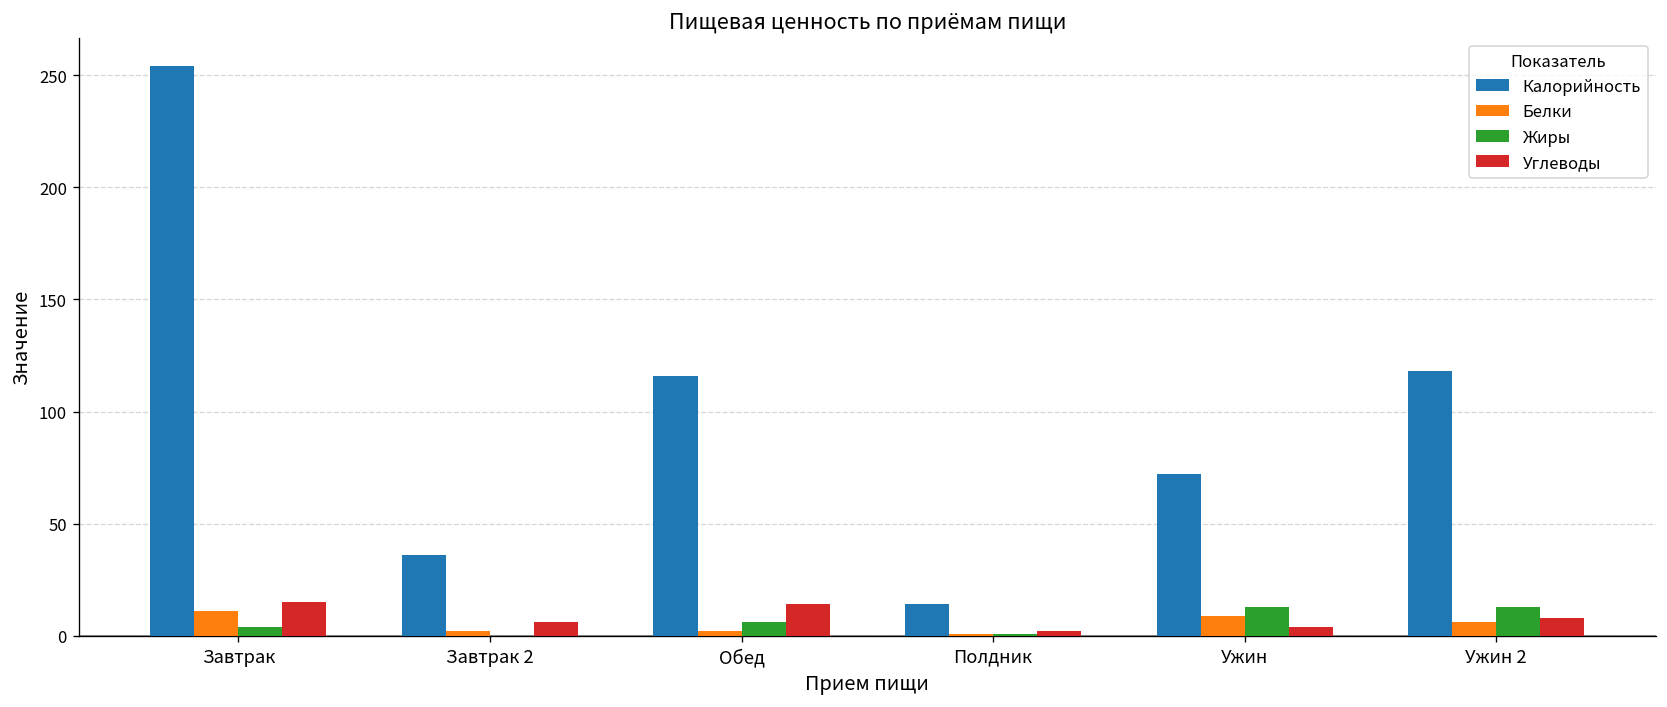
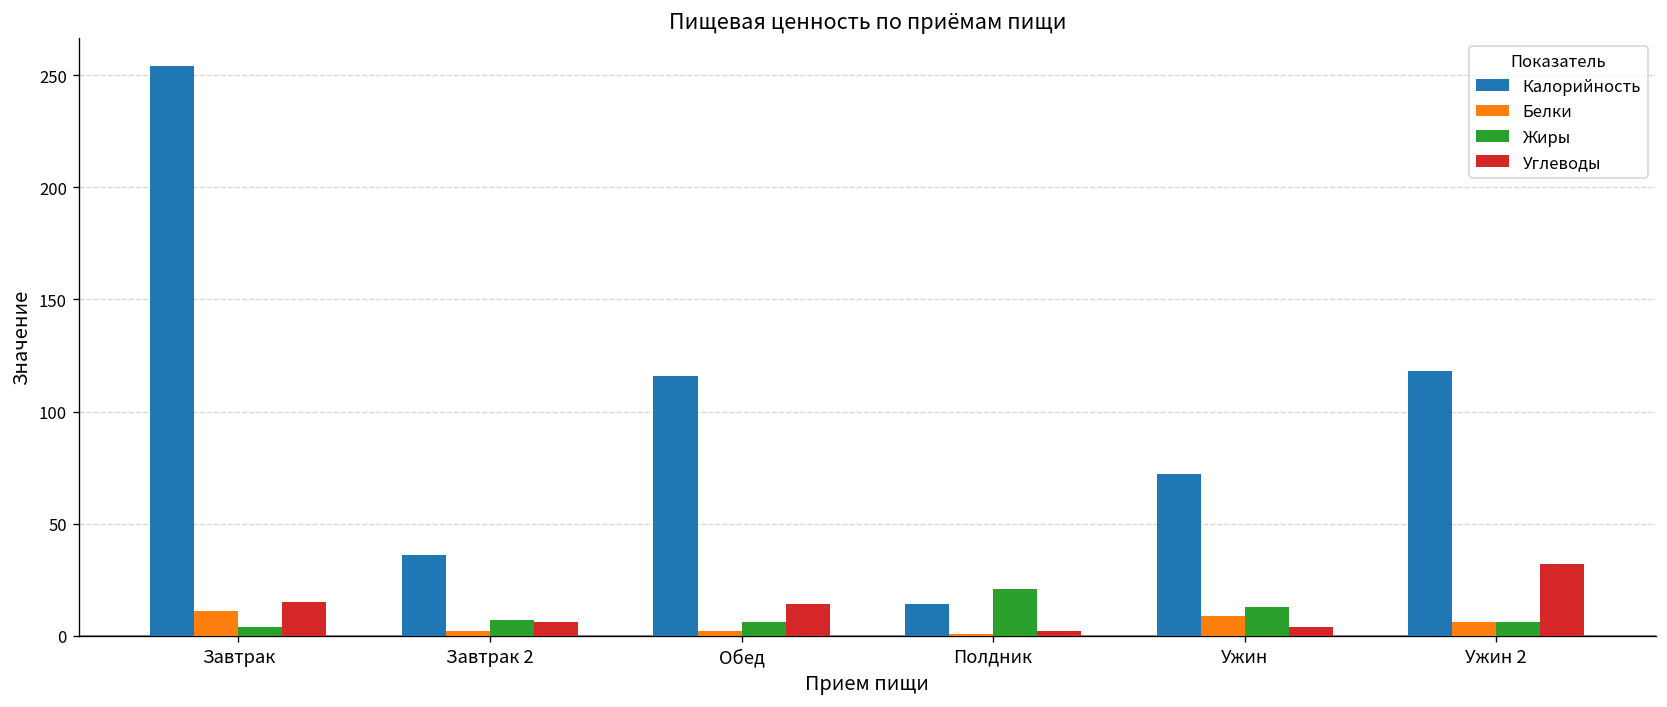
Жиры, Завтрак 2: 0 -> 7
Жиры, Полдник: 1 -> 21
Жиры, Ужин 2: 13 -> 6
Углеводы, Ужин 2: 8 -> 32
